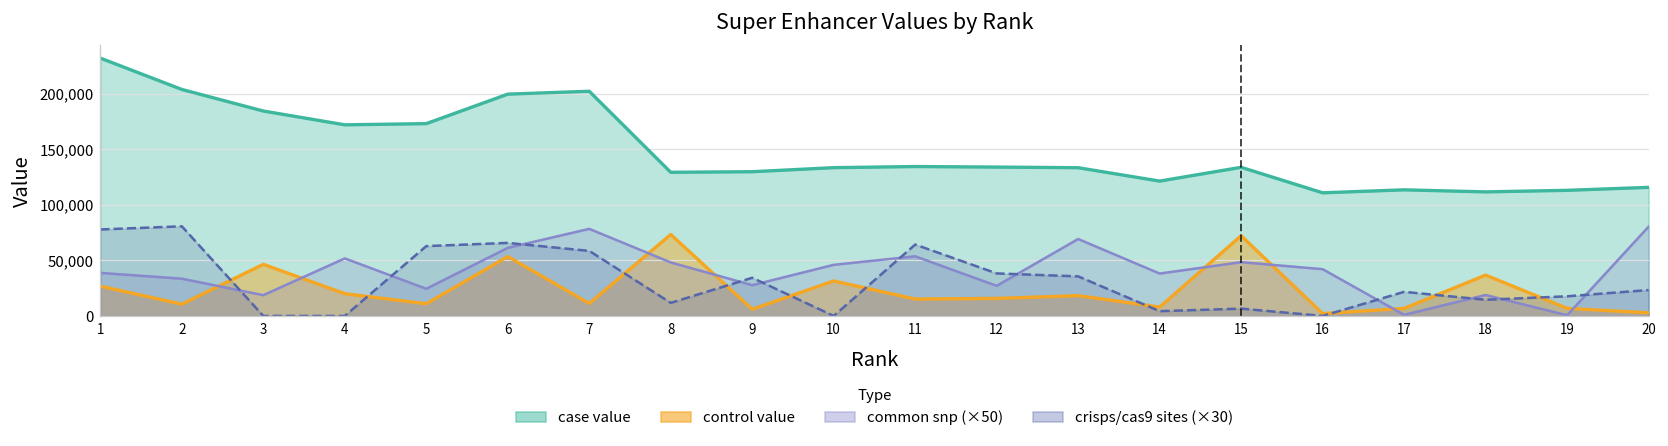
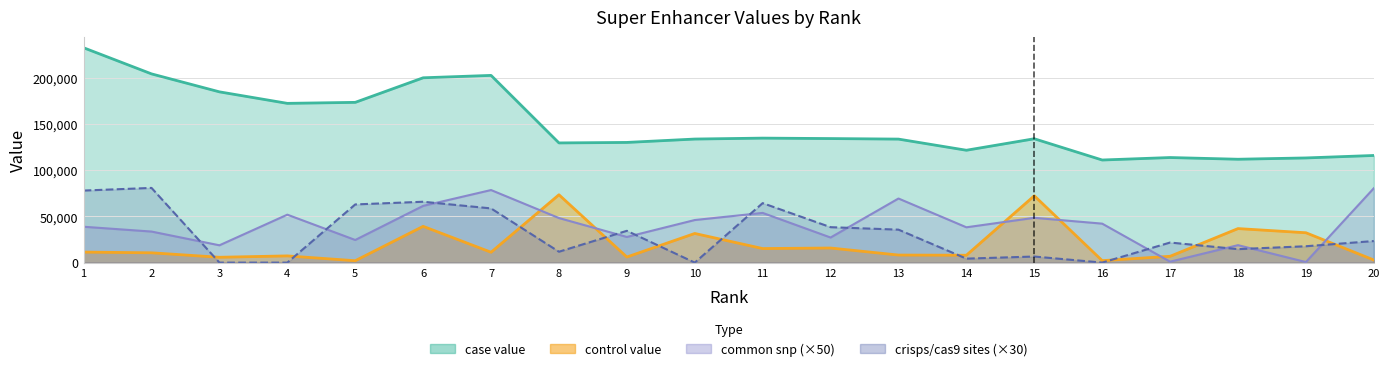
control value, 1: 30,000 -> 10,000
control value, 3: 50,000 -> 10,000
control value, 4: 20,000 -> 10,000
control value, 5: 10,000 -> 0
control value, 6: 50,000 -> 40,000
control value, 13: 20,000 -> 10,000
control value, 19: 10,000 -> 30,000
